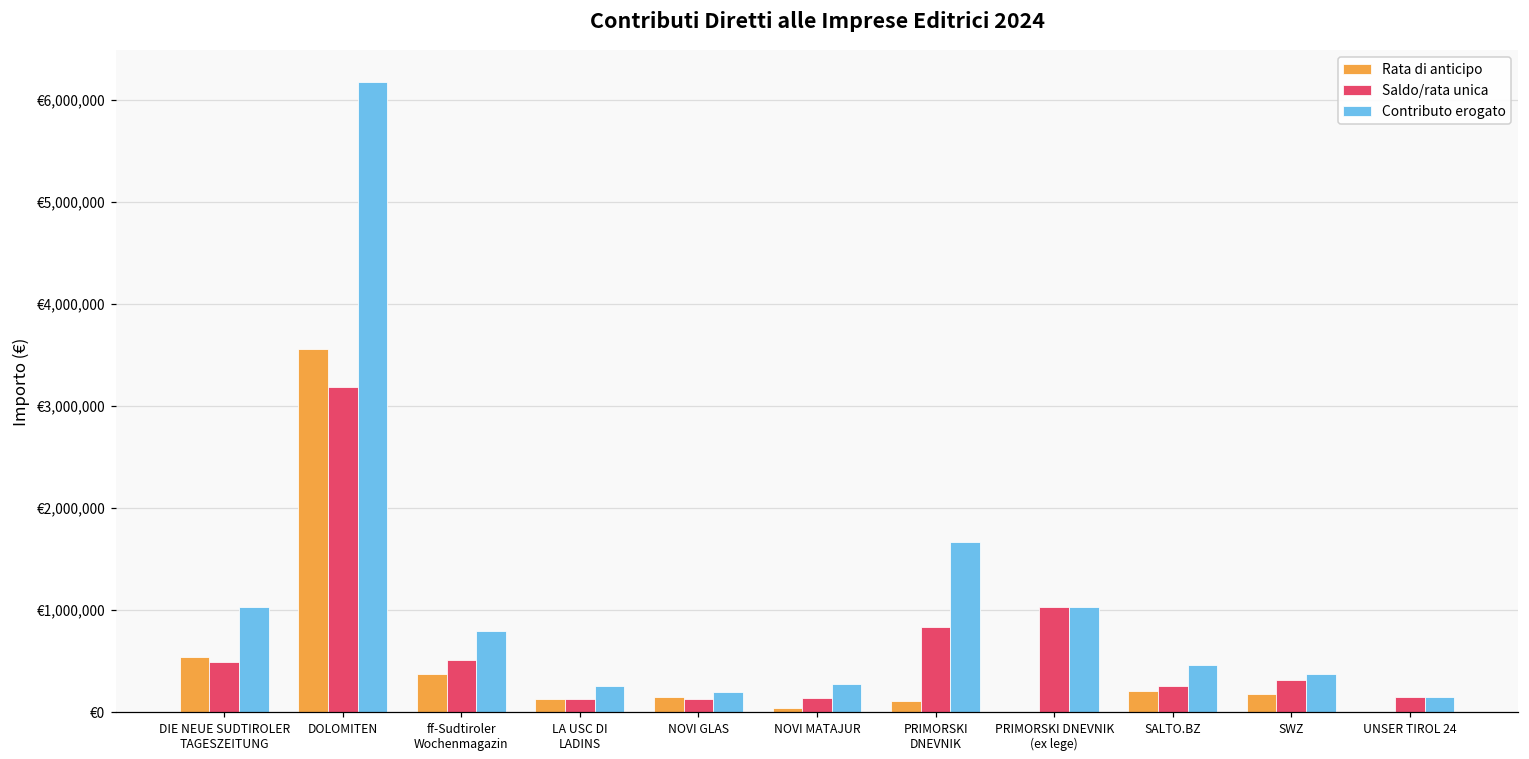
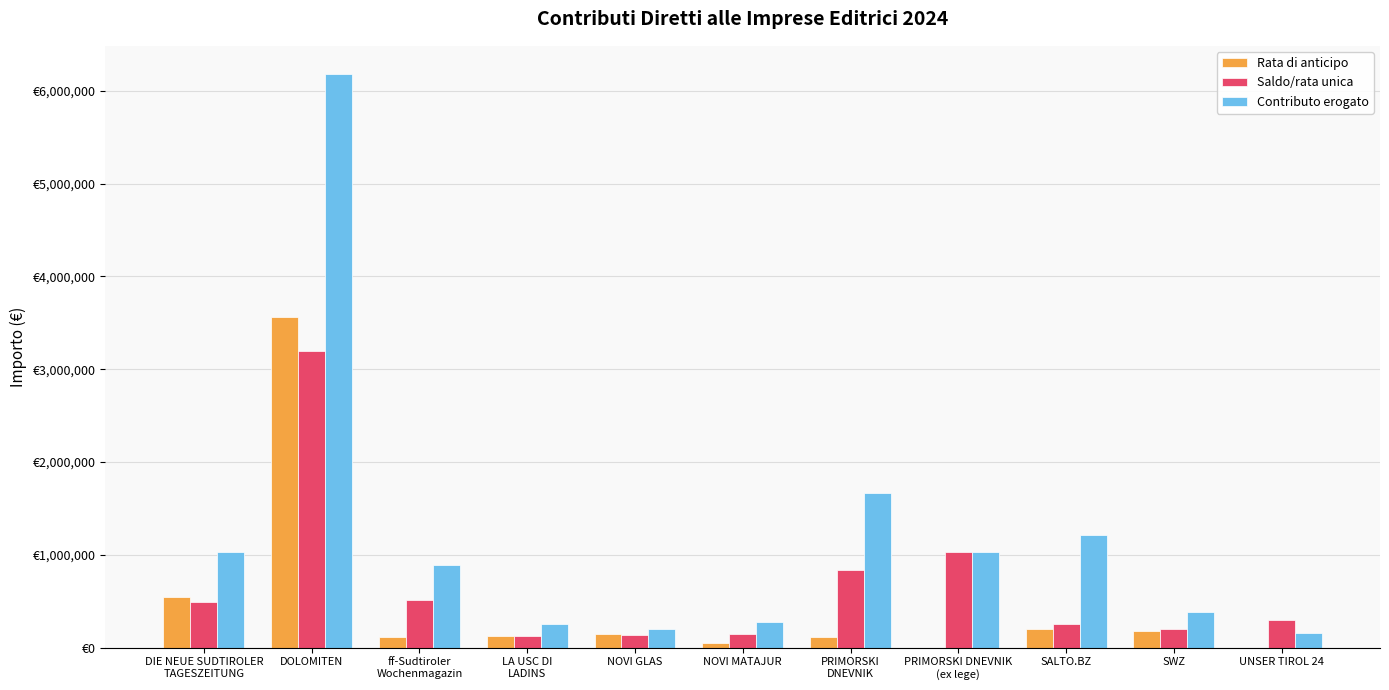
Rata di anticipo, ff-Sudtiroler Wochenmagazin: €400,000 -> €100,000
Contributo erogato, ff-Sudtiroler Wochenmagazin: €800,000 -> €900,000
Contributo erogato, SALTO.BZ: €500,000 -> €1,200,000
Saldo/rata unica, SWZ: €300,000 -> €200,000
Saldo/rata unica, UNSER TIROL 24: €200,000 -> €300,000
